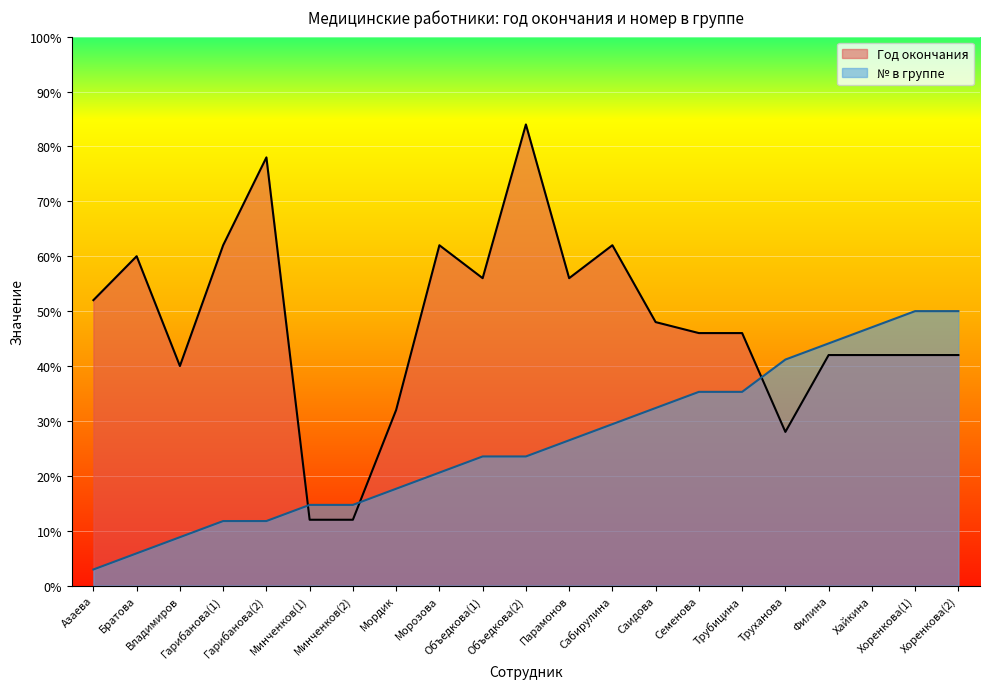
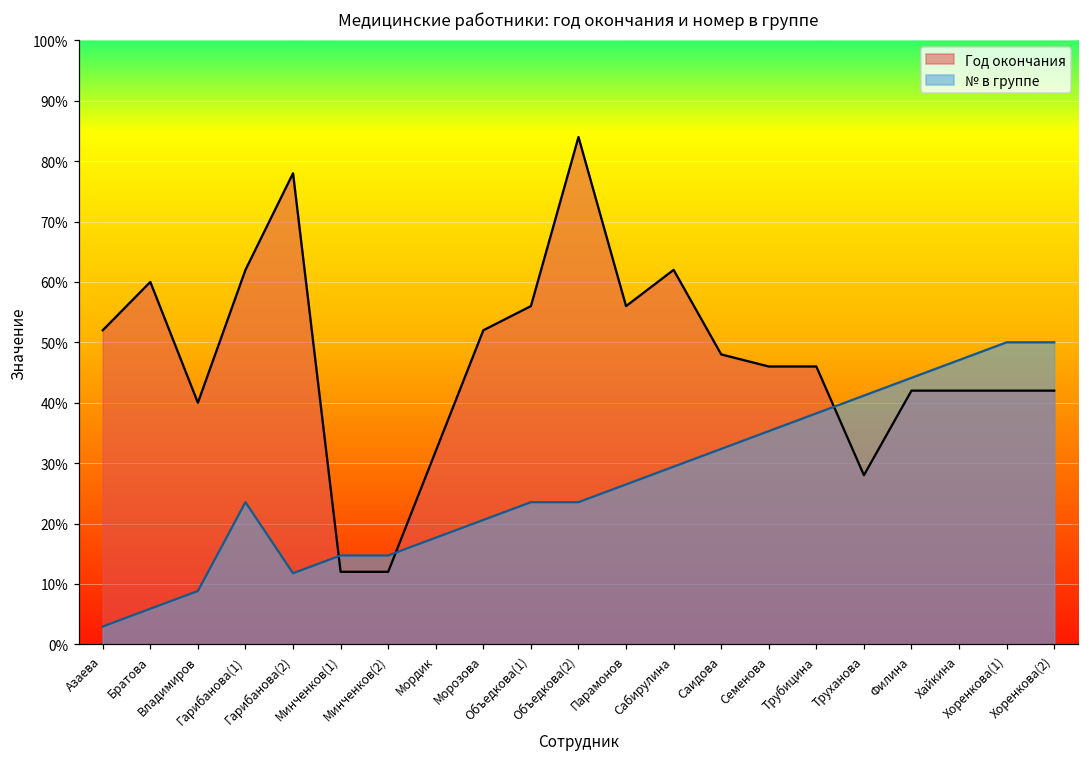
№ в группе, Гарибанова(1): 12% -> 24%
Год окончания, Морозова: 62% -> 52%
№ в группе, Трубицина: 35% -> 38%
